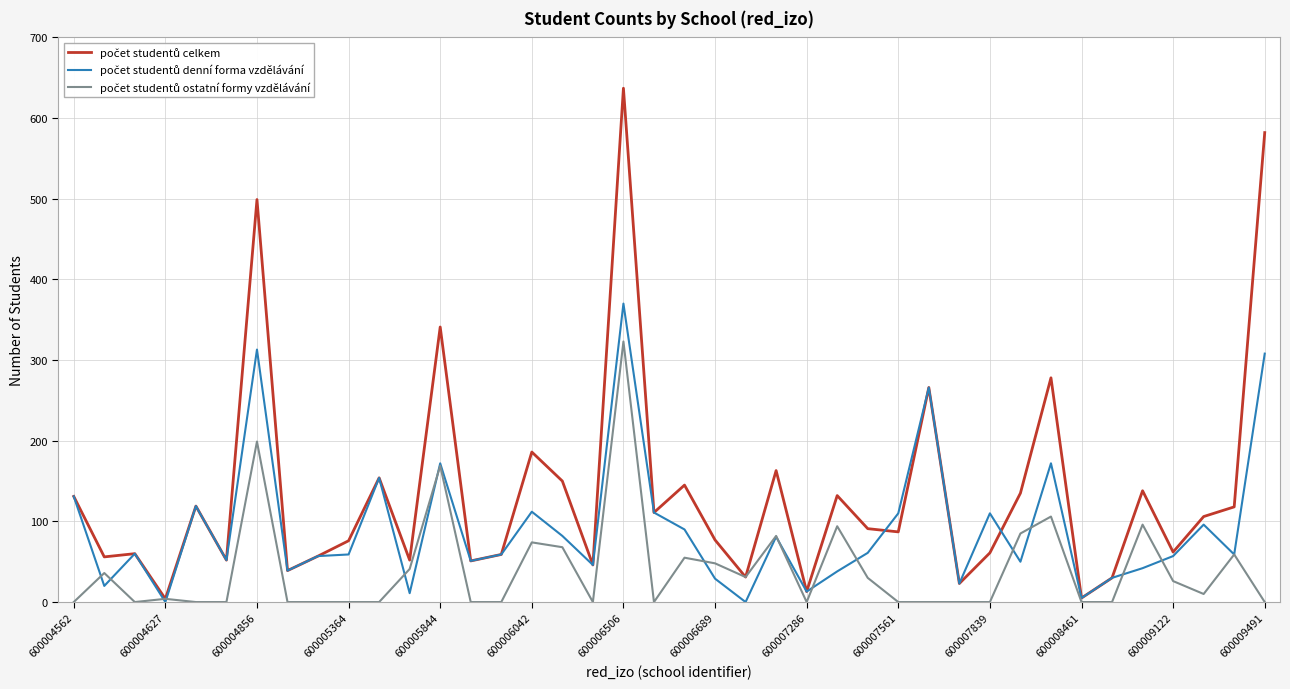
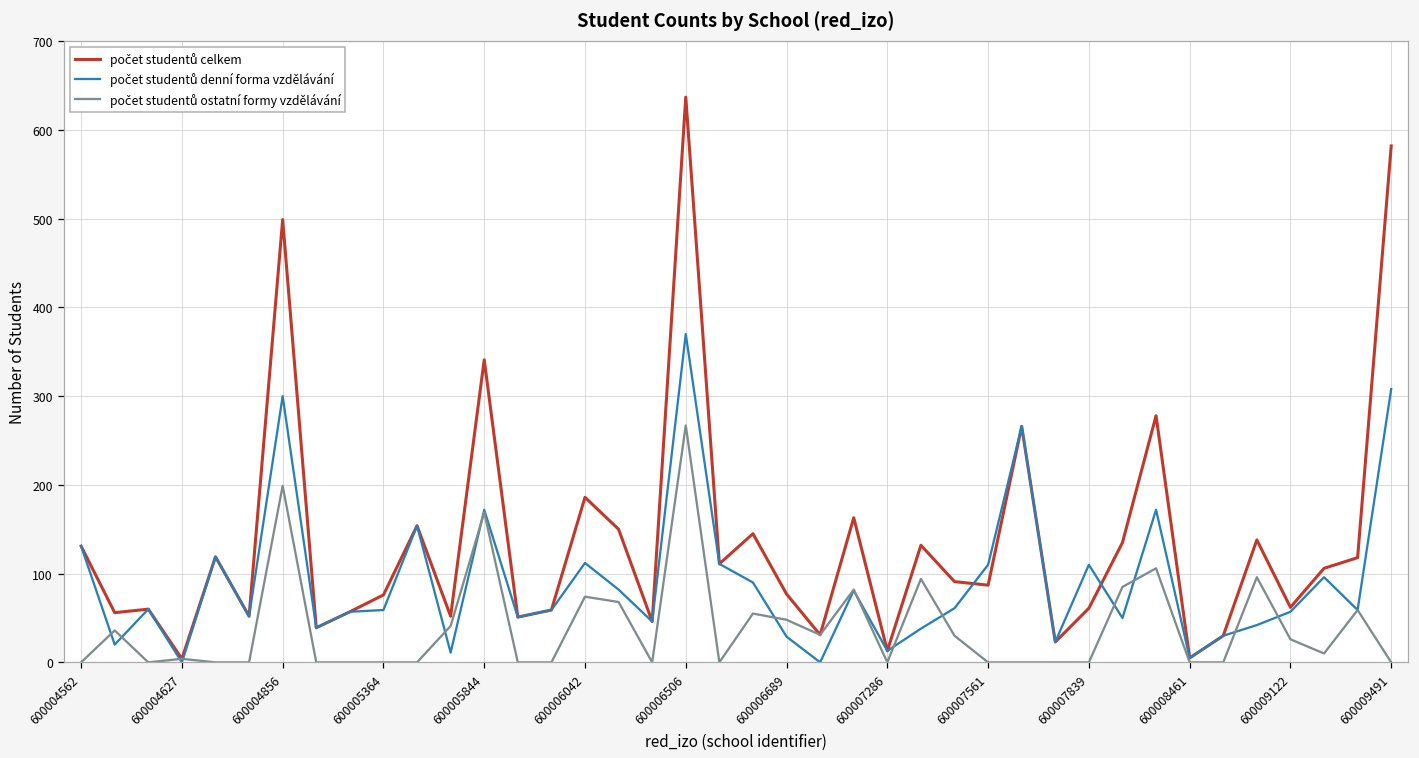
počet studentů denní forma vzdělávání, 600004856: 310 -> 300
počet studentů ostatní formy vzdělávání, 600006506: 320 -> 270
